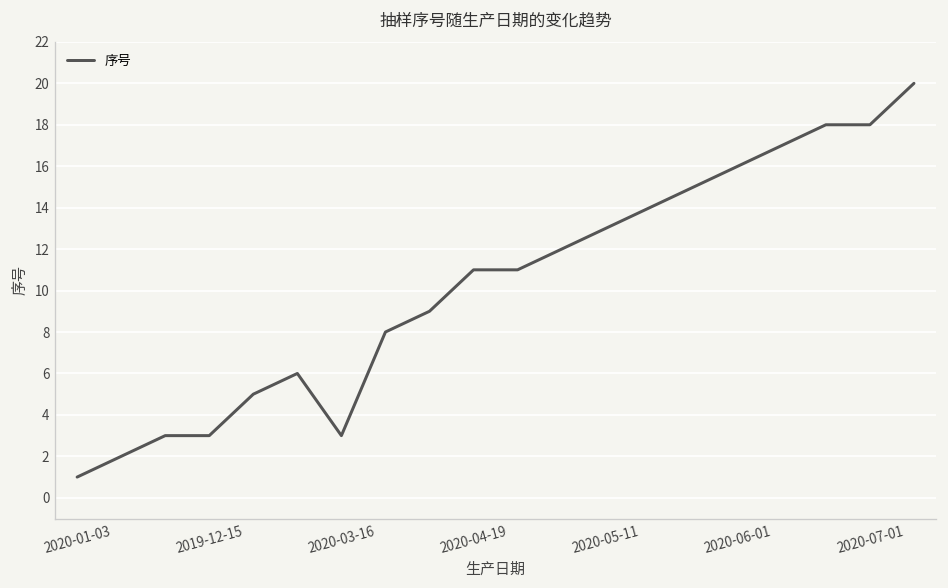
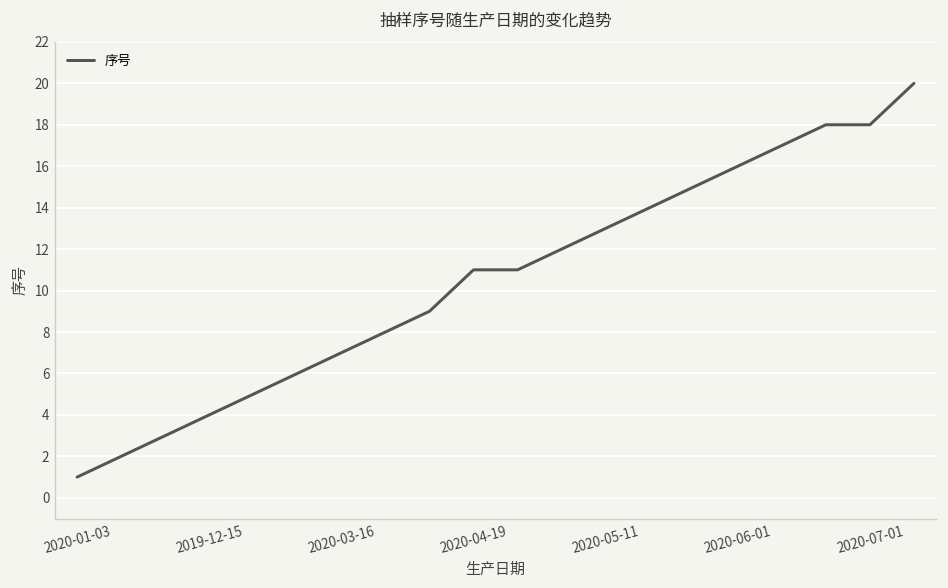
2019-12-15: 3 -> 4
2020-03-16: 3 -> 7
